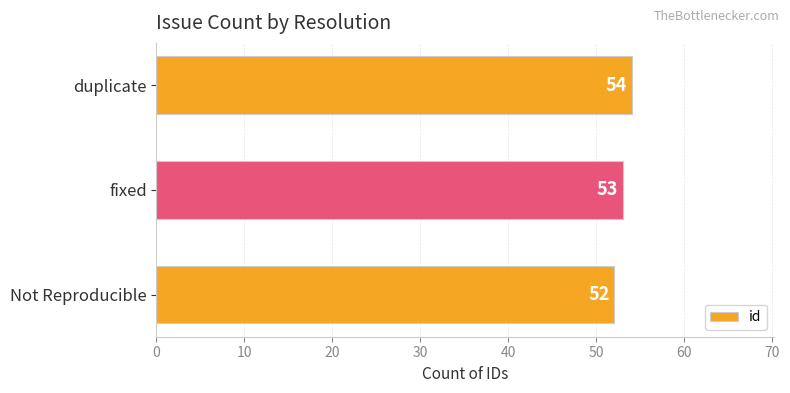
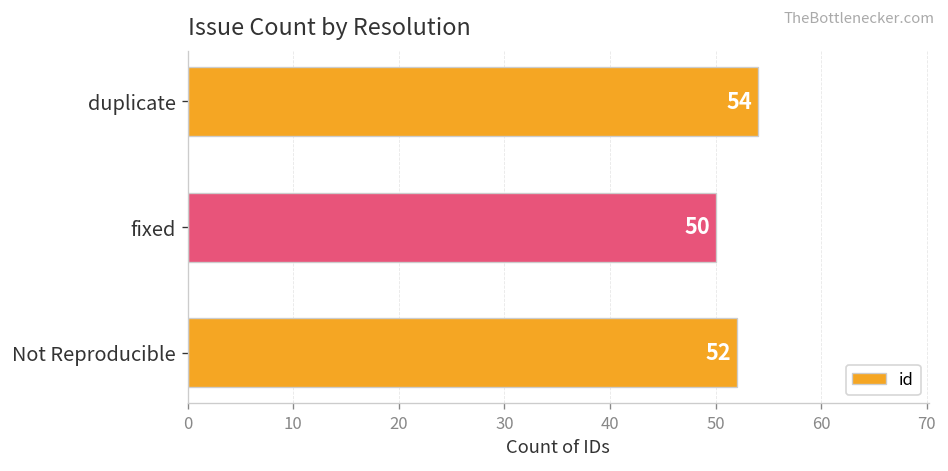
fixed: 53 -> 50
